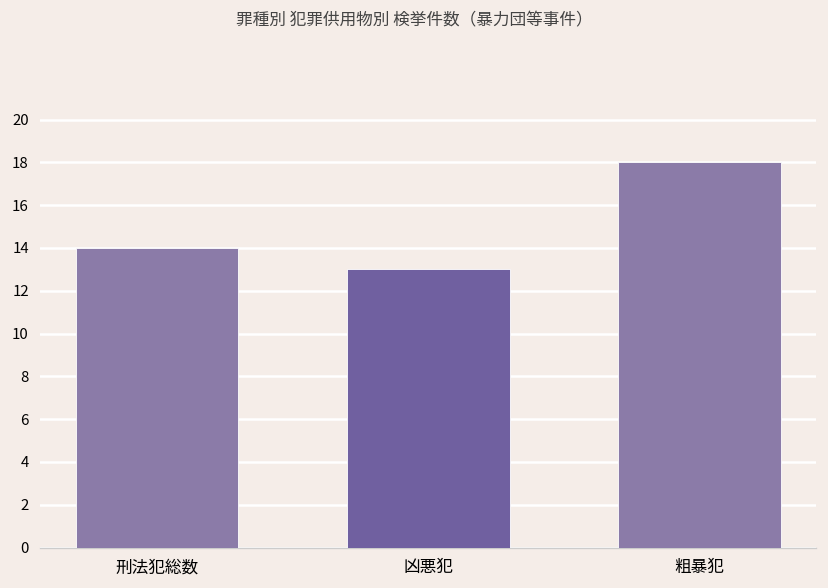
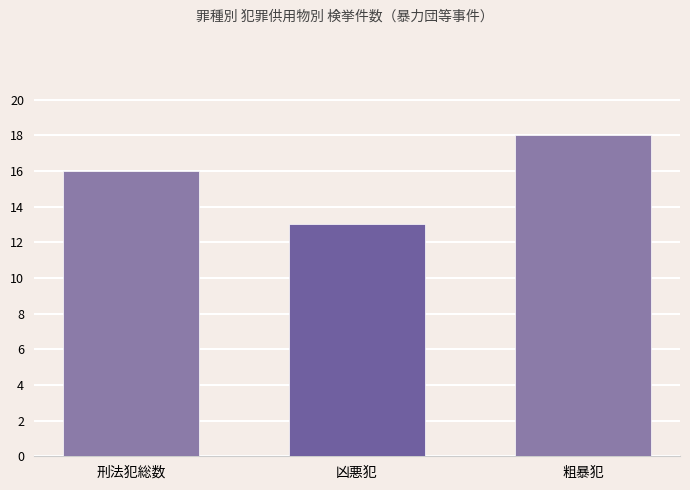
刑法犯総数: 14 -> 16
